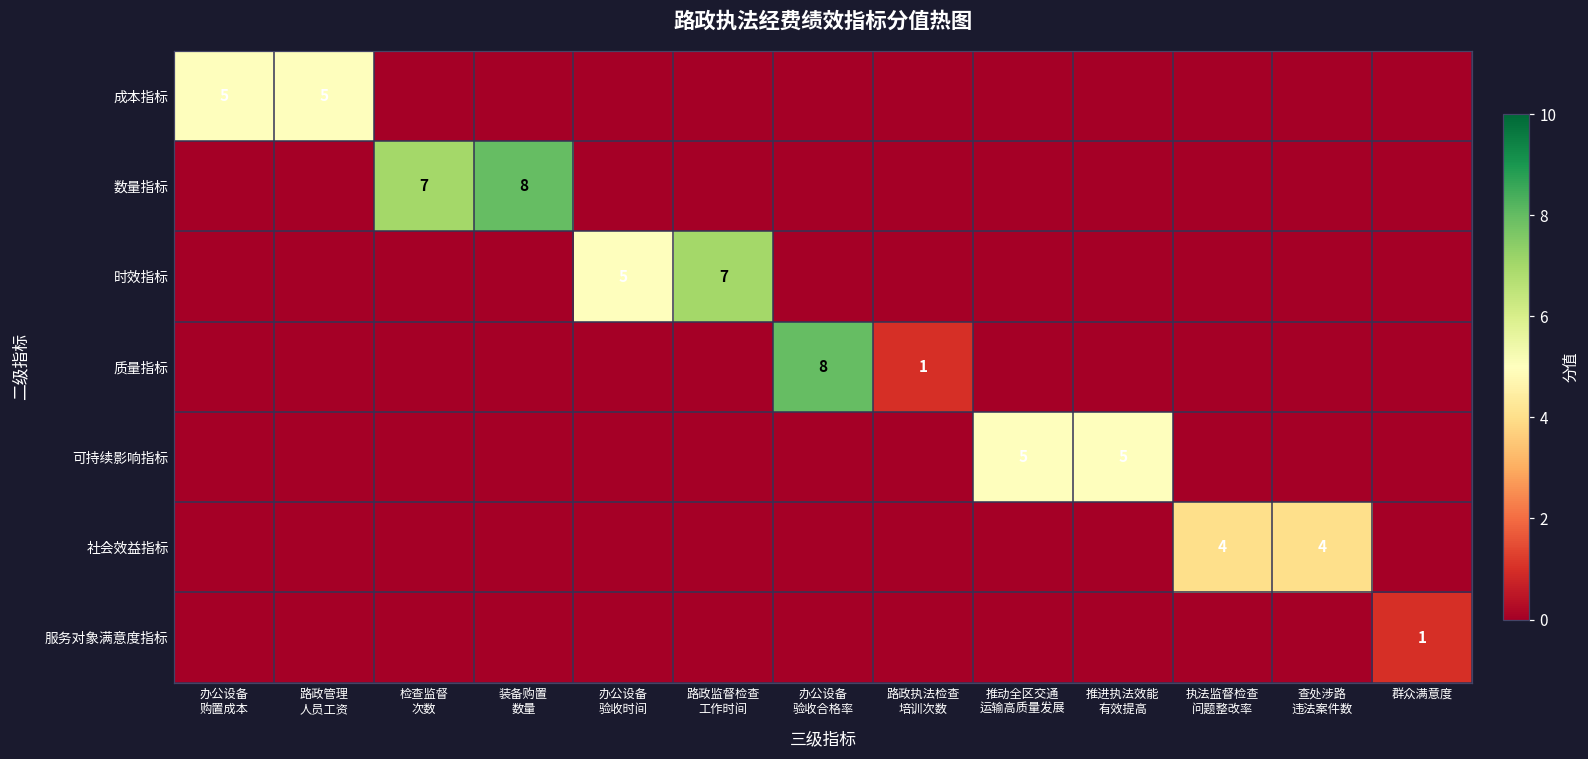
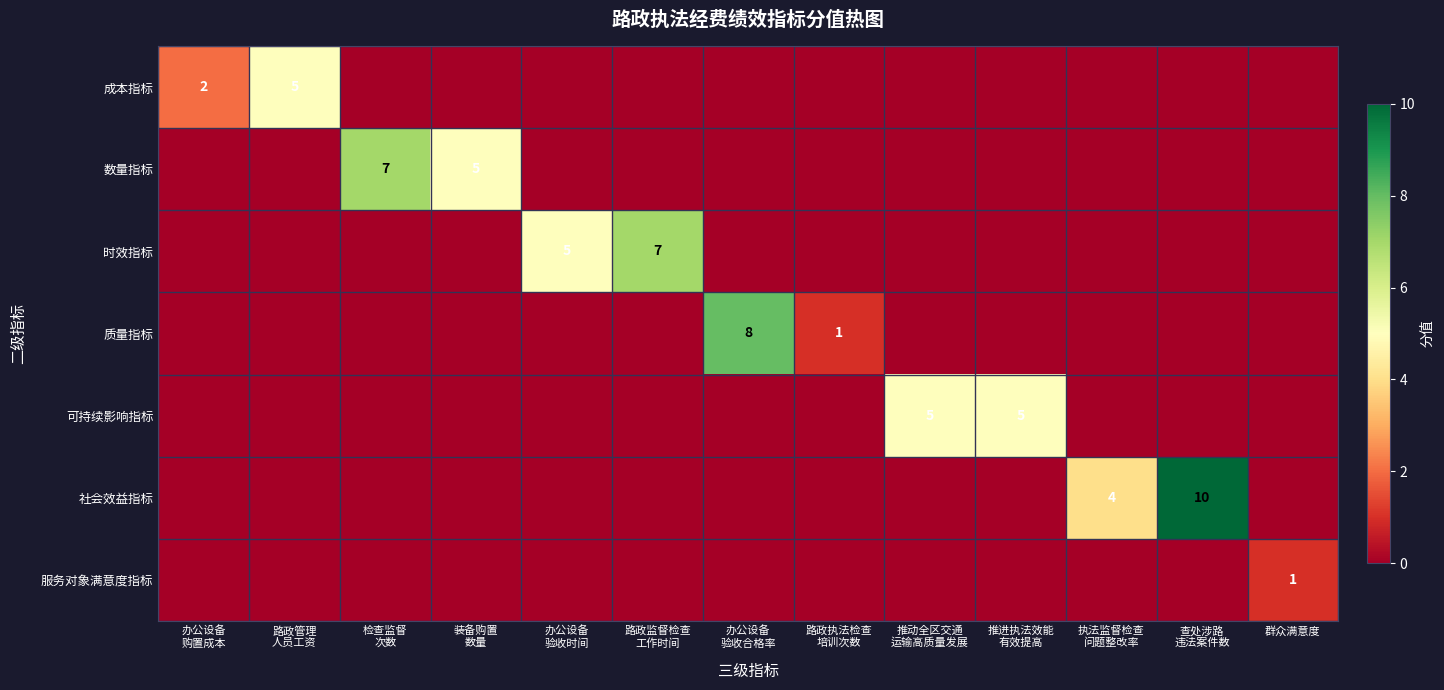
成本指标, 办公设备 购置成本: 5 -> 2
数量指标, 装备购置 数量: 8 -> 5
社会效益指标, 查处涉路 违法案件数: 4 -> 10
